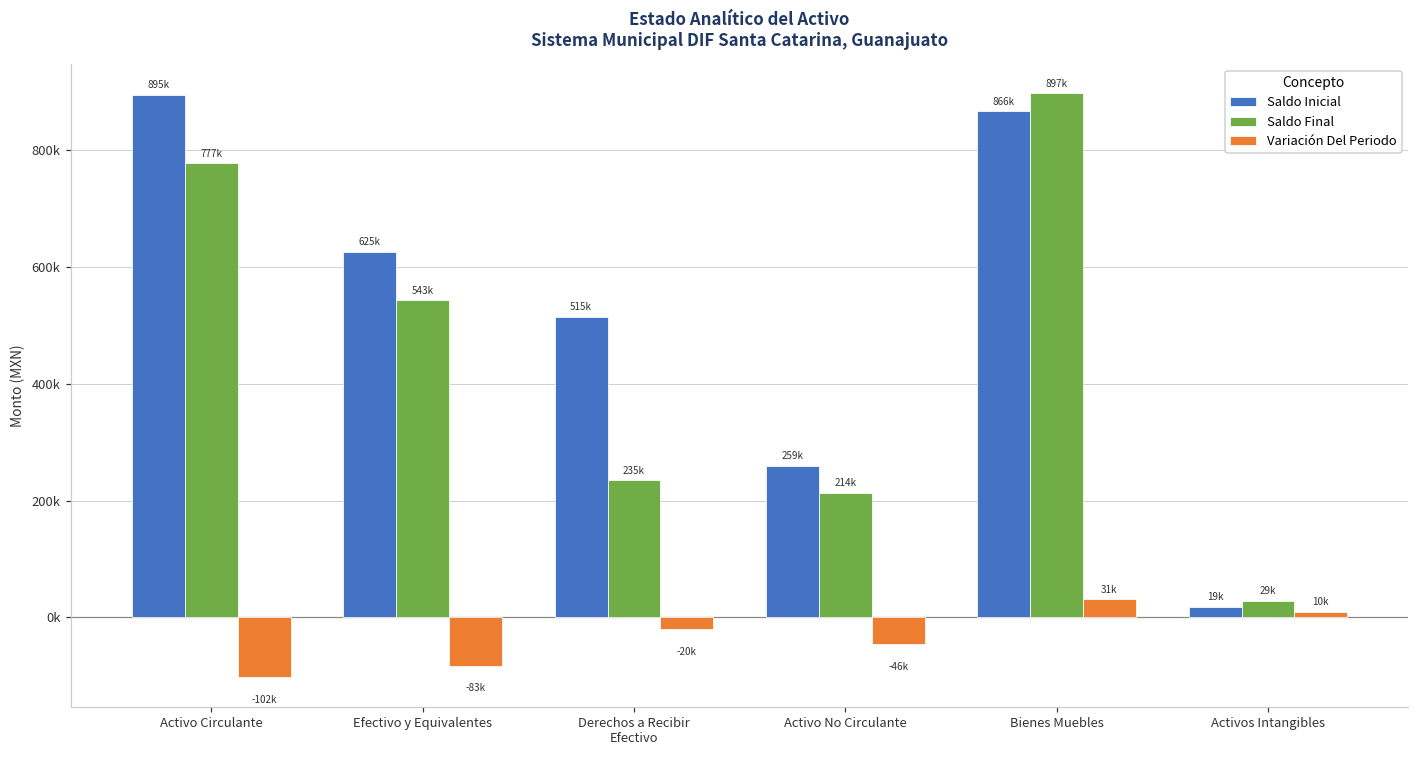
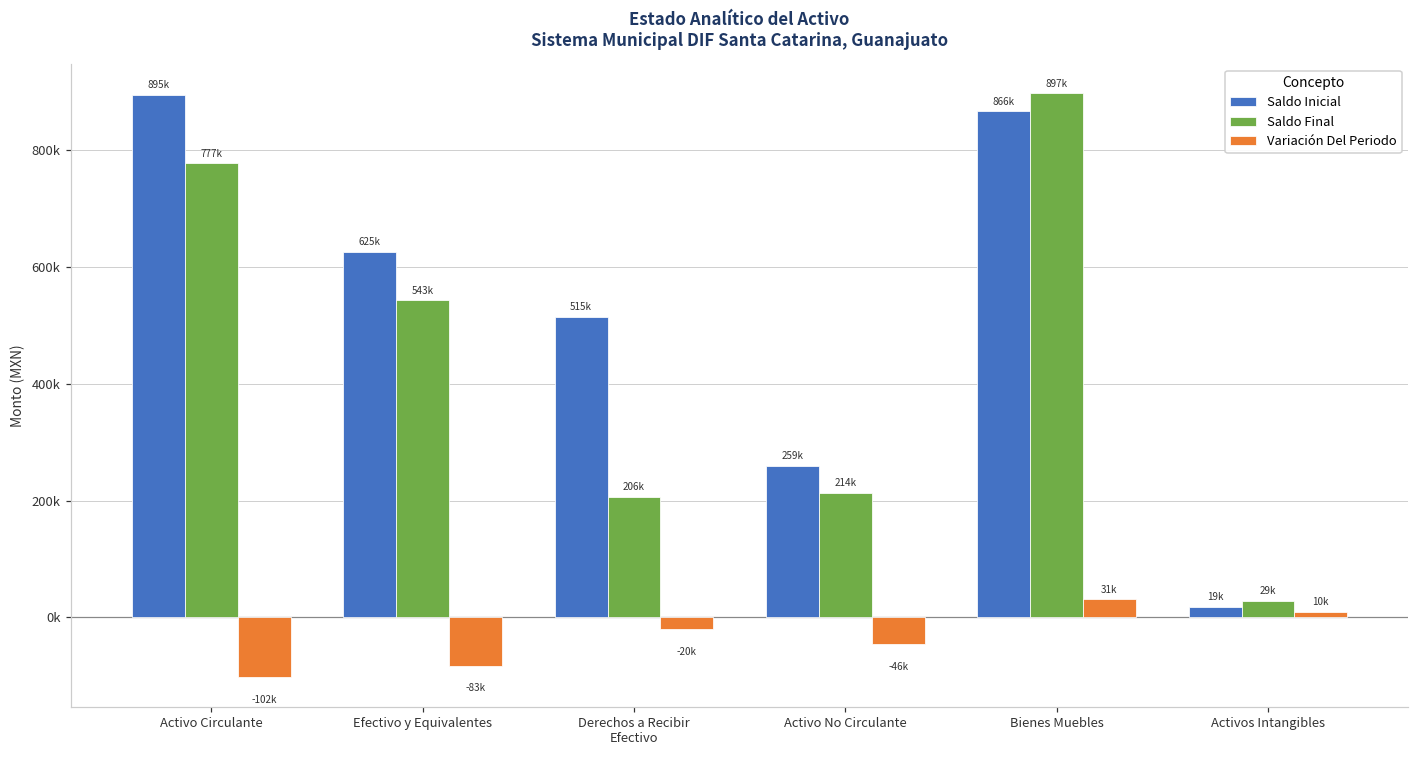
Saldo Final, Derechos a Recibir Efectivo: 235k -> 206k
